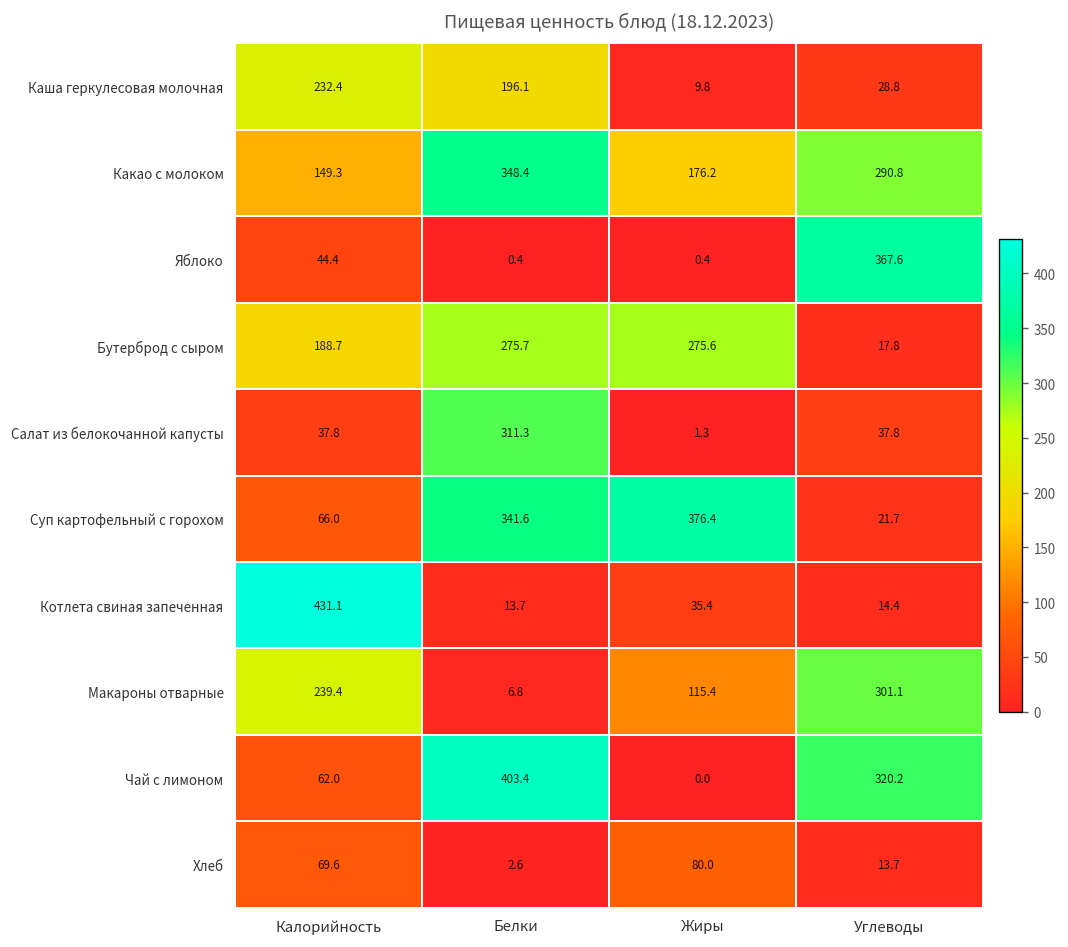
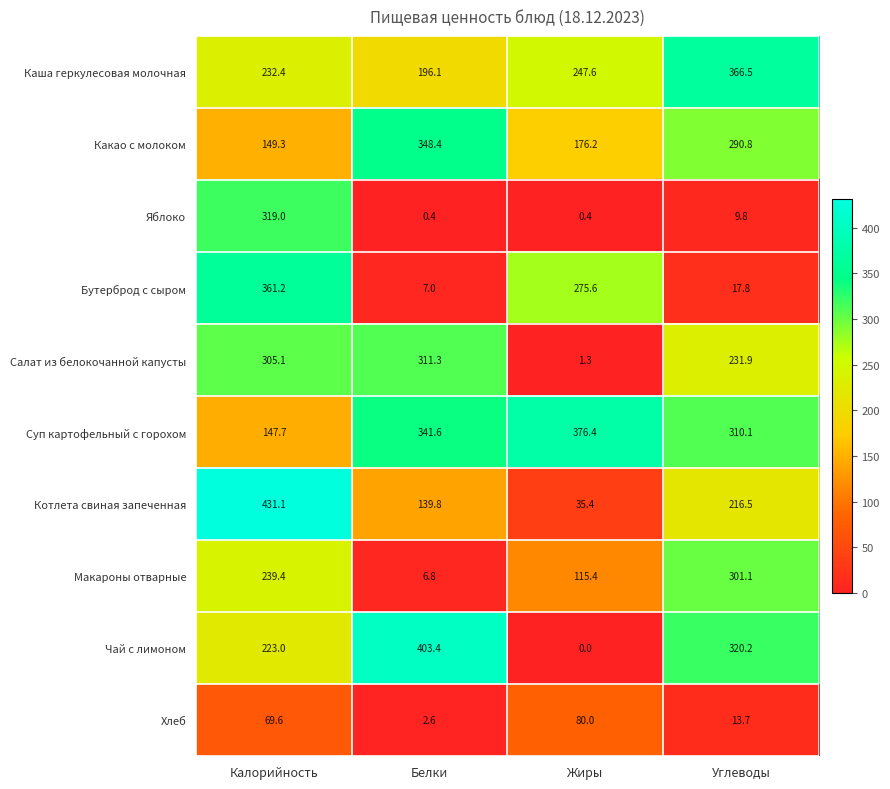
Каша геркулесовая молочная, Жиры: 9.8 -> 247.6
Каша геркулесовая молочная, Углеводы: 28.8 -> 366.5
Яблоко, Калорийность: 44.4 -> 319.0
Яблоко, Углеводы: 367.6 -> 9.8
Бутерброд с сыром, Калорийность: 188.7 -> 361.2
Бутерброд с сыром, Белки: 275.7 -> 7.0
Салат из белокочанной капусты, Калорийность: 37.8 -> 305.1
Салат из белокочанной капусты, Углеводы: 37.8 -> 231.9
Суп картофельный с горохом, Калорийность: 66.0 -> 147.7
Суп картофельный с горохом, Углеводы: 21.7 -> 310.1
Котлета свиная запеченная, Белки: 13.7 -> 139.8
Котлета свиная запеченная, Углеводы: 14.4 -> 216.5
Чай с лимоном, Калорийность: 62.0 -> 223.0
